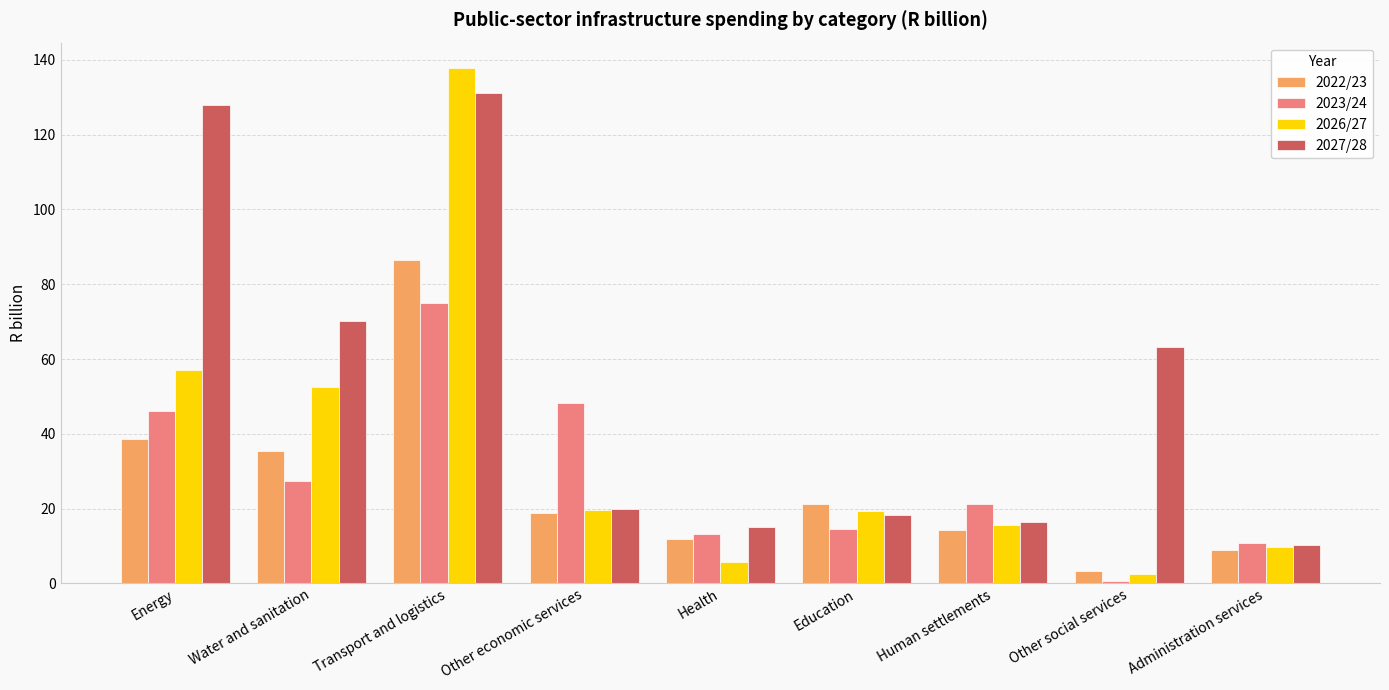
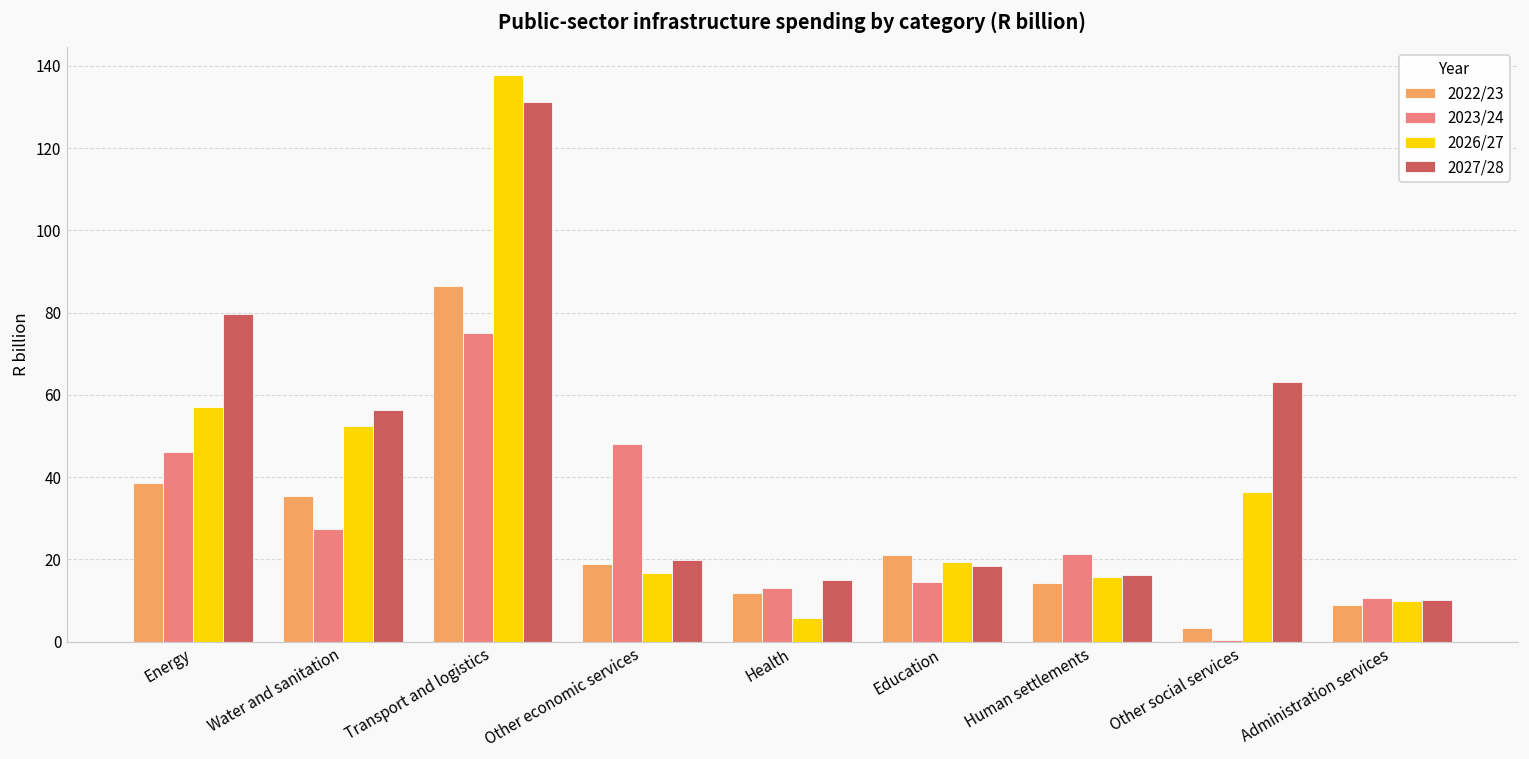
2027/28, Energy: 128 -> 80
2027/28, Water and sanitation: 70 -> 56
2026/27, Other economic services: 20 -> 17
2026/27, Other social services: 2 -> 36
